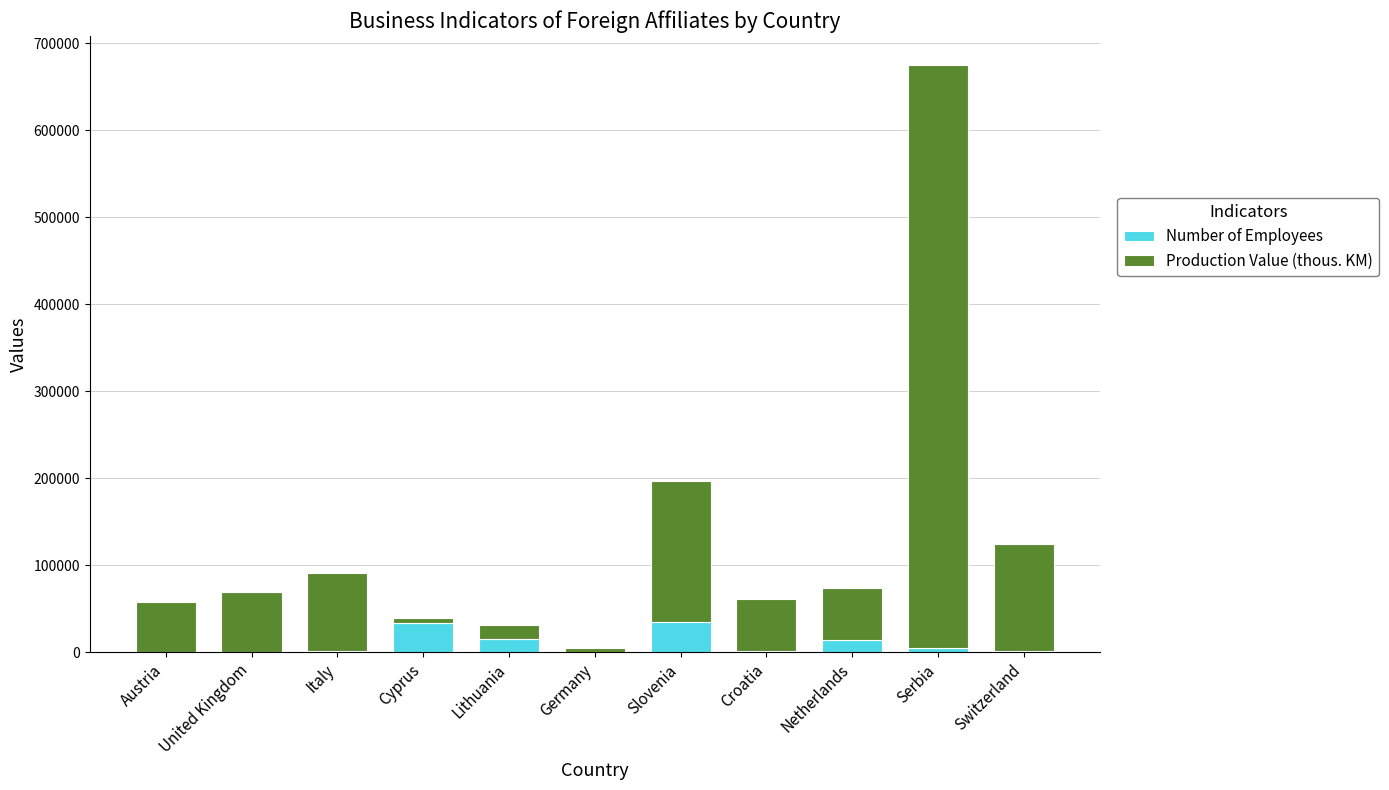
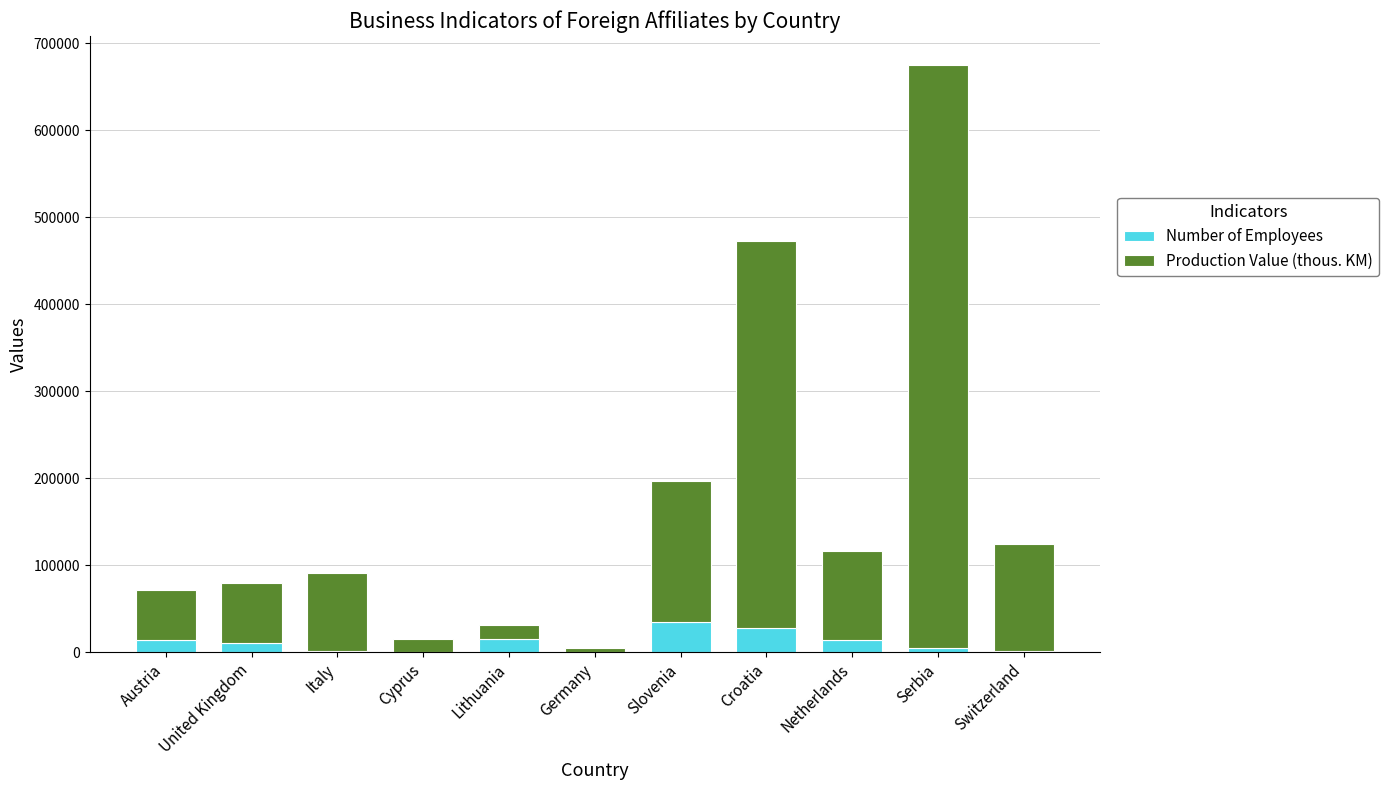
Number of Employees, Austria: 0 -> 10000
Number of Employees, United Kingdom: 0 -> 10000
Number of Employees, Cyprus: 30000 -> 0
Production Value (thous. KM), Cyprus: 10000 -> 20000
Number of Employees, Croatia: 0 -> 30000
Production Value (thous. KM), Croatia: 60000 -> 440000
Production Value (thous. KM), Netherlands: 60000 -> 100000
